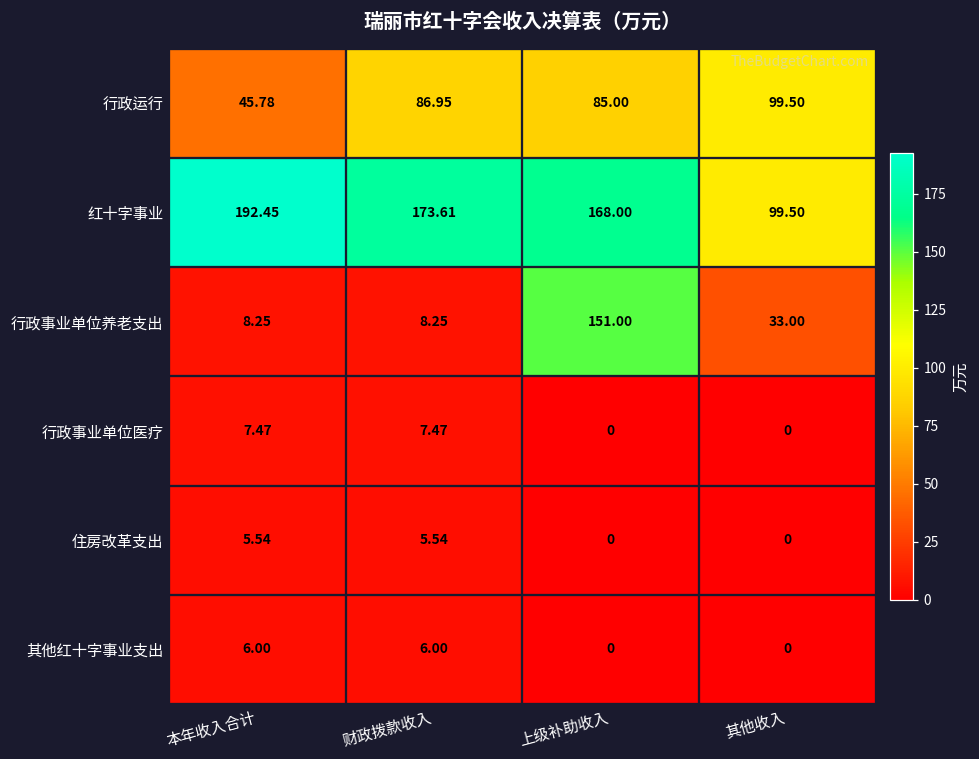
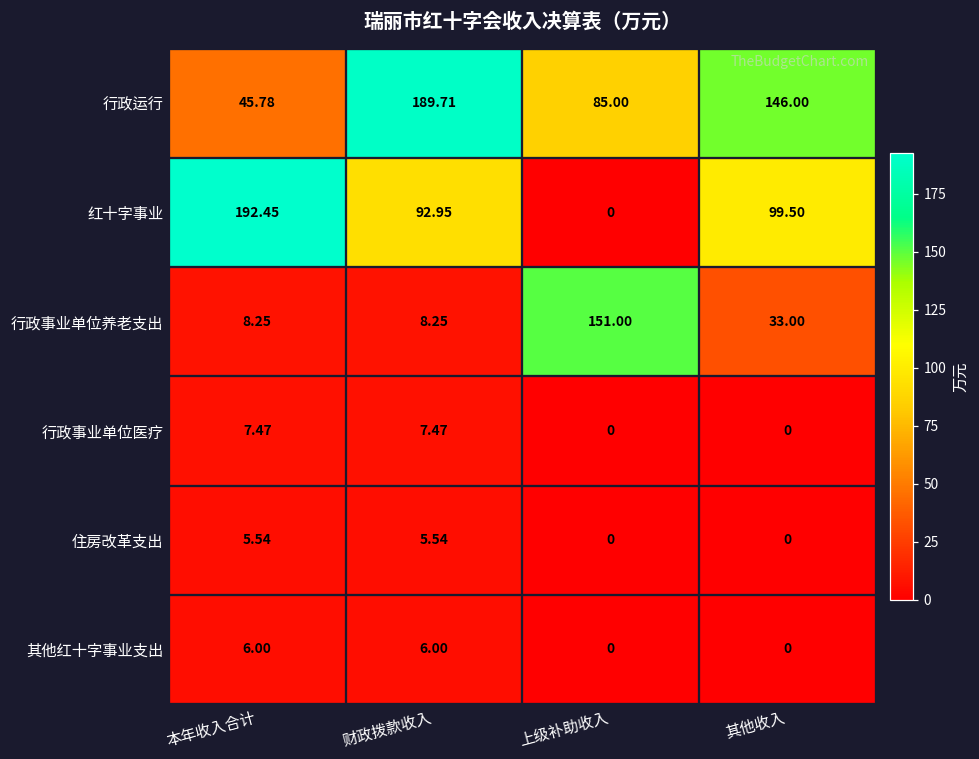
行政运行, 财政拨款收入: 86.95 -> 189.71
行政运行, 其他收入: 99.50 -> 146.00
红十字事业, 财政拨款收入: 173.61 -> 92.95
红十字事业, 上级补助收入: 168.00 -> 0
